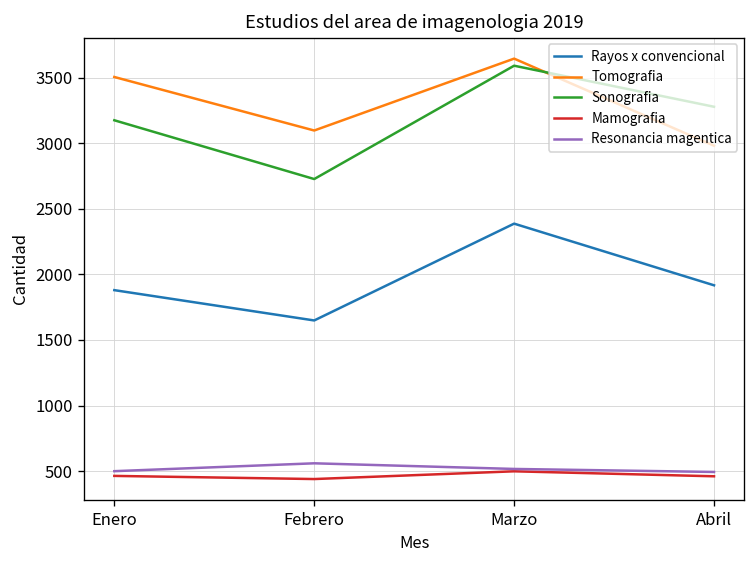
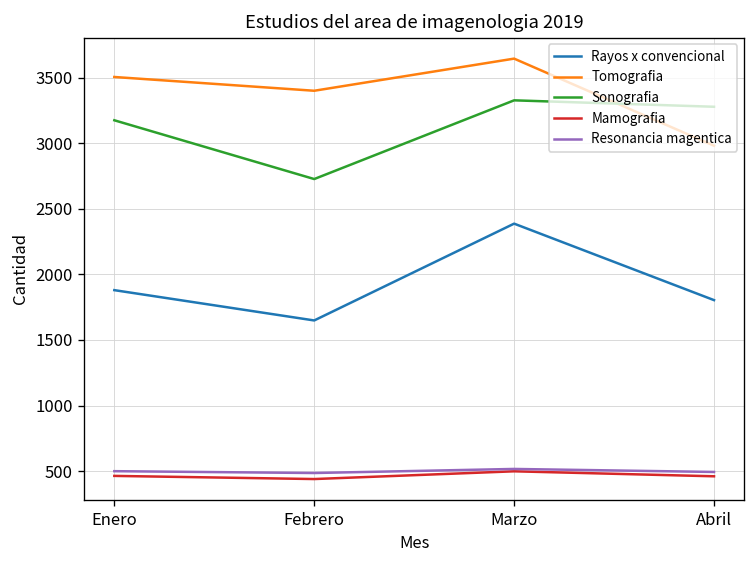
Tomografia, Febrero: 3100 -> 3400
Resonancia magentica, Febrero: 560 -> 490
Sonografia, Marzo: 3590 -> 3330
Rayos x convencional, Abril: 1920 -> 1800
